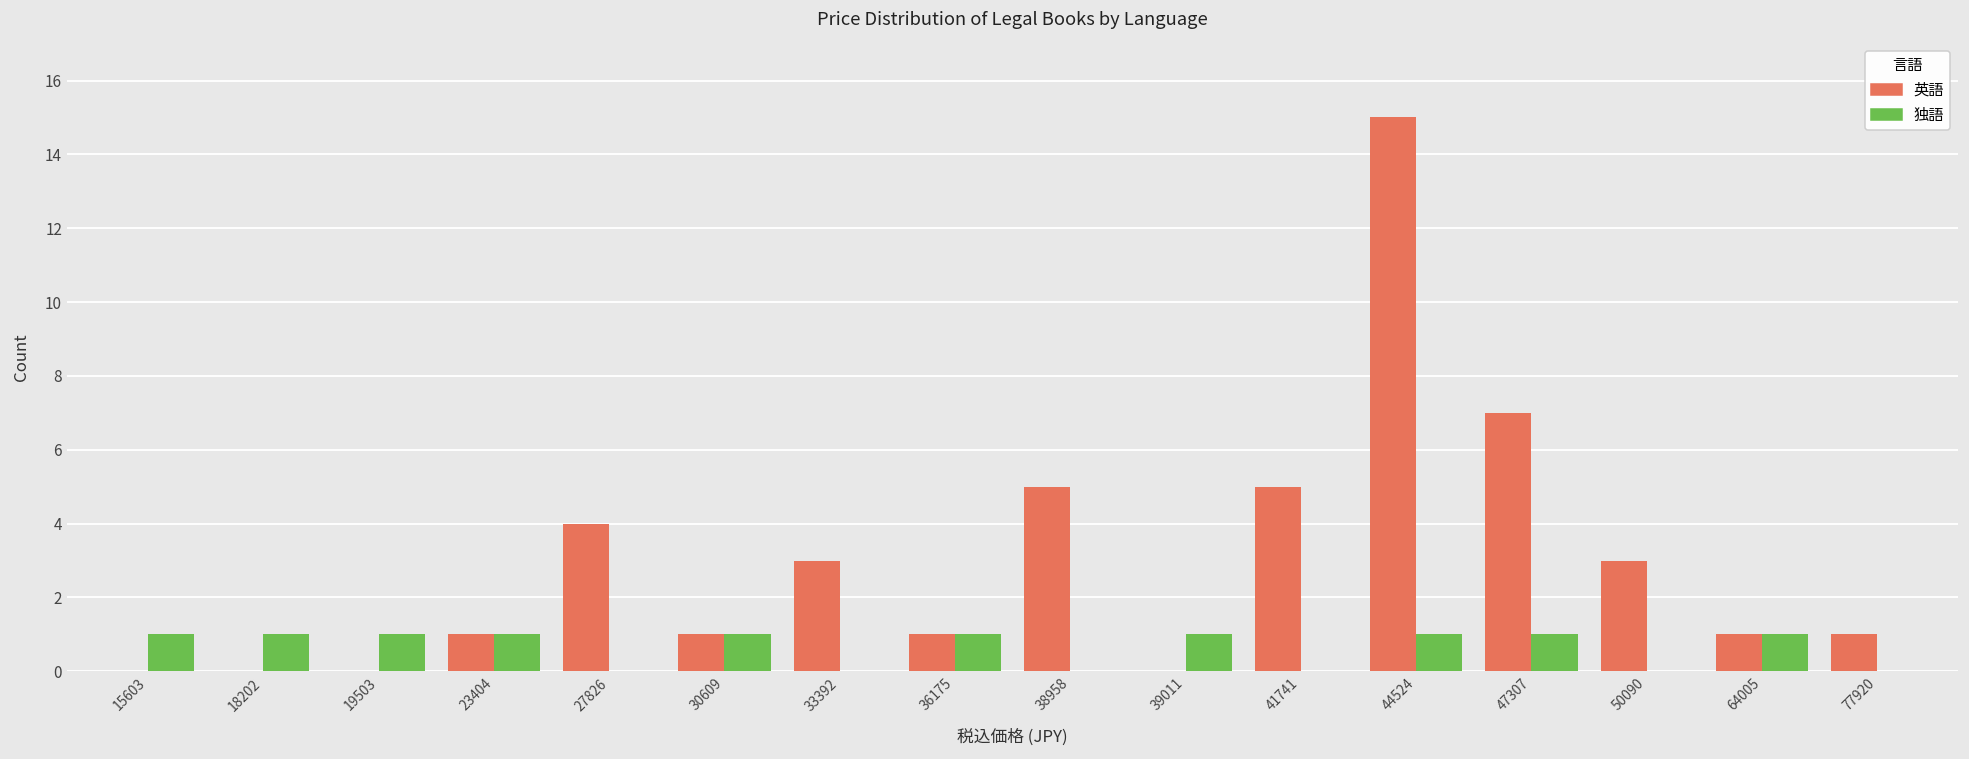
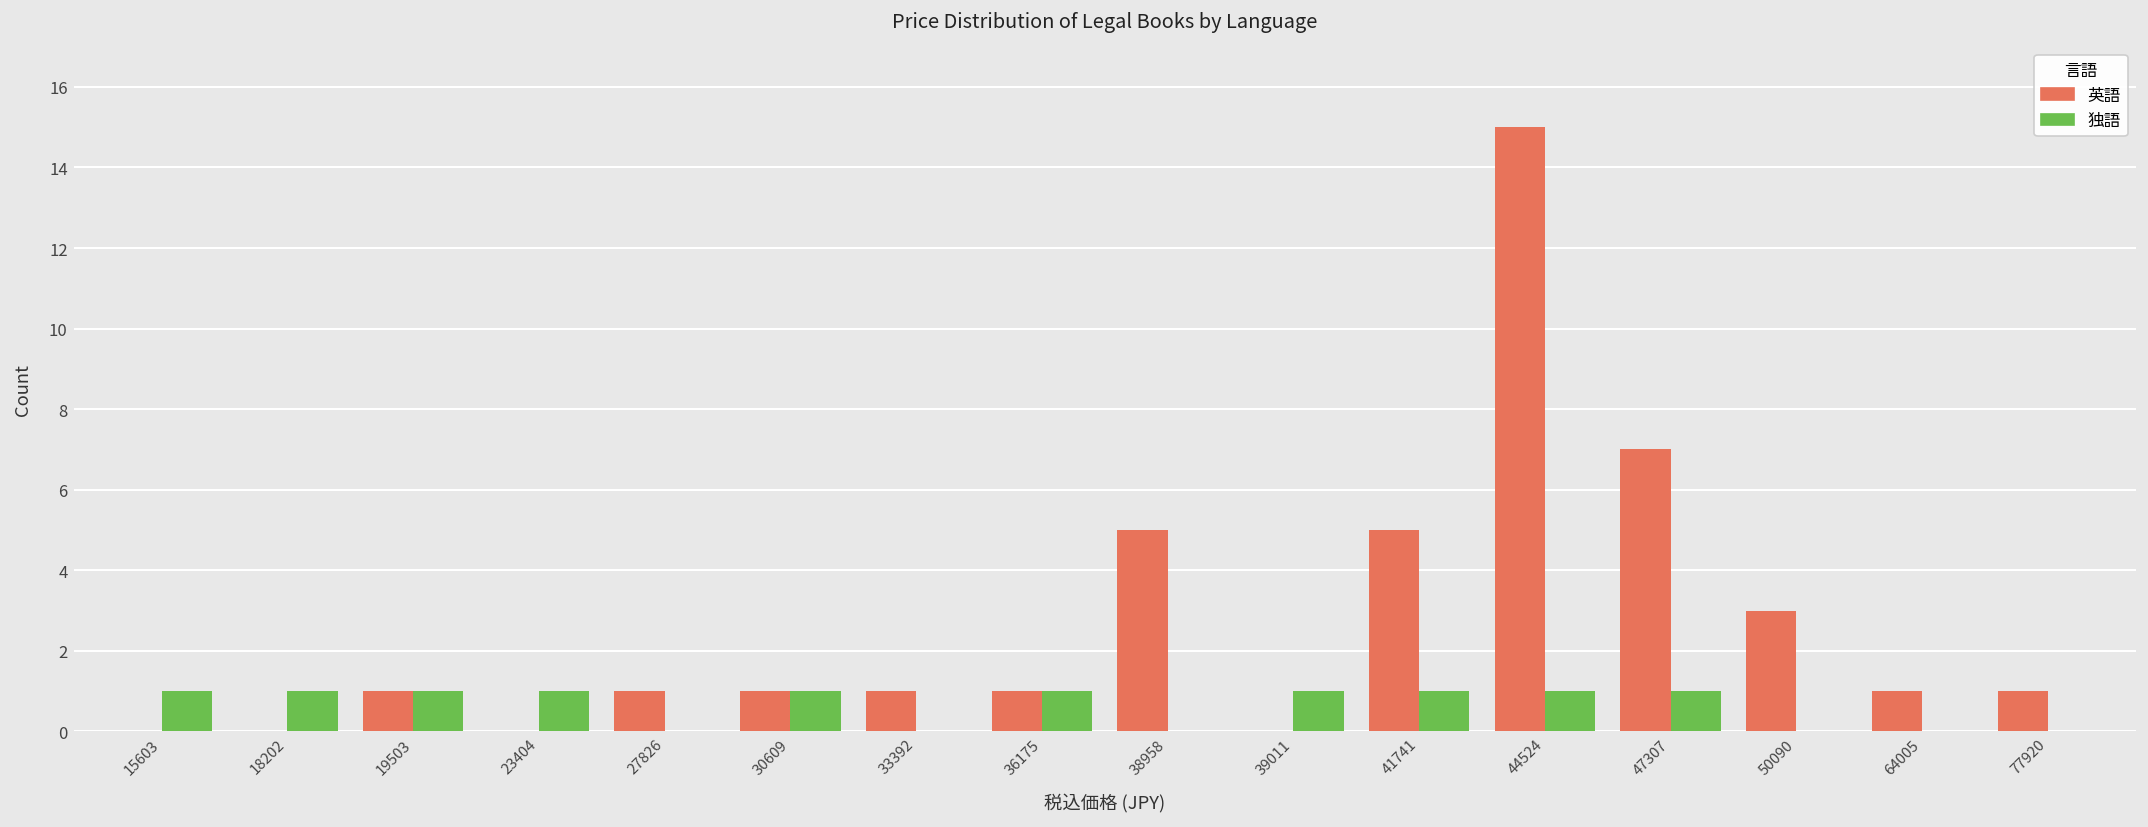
英語, 19503: 0 -> 1
英語, 23404: 1 -> 0
英語, 27826: 4 -> 1
英語, 33392: 3 -> 1
独語, 41741: 0 -> 1
独語, 64005: 1 -> 0
